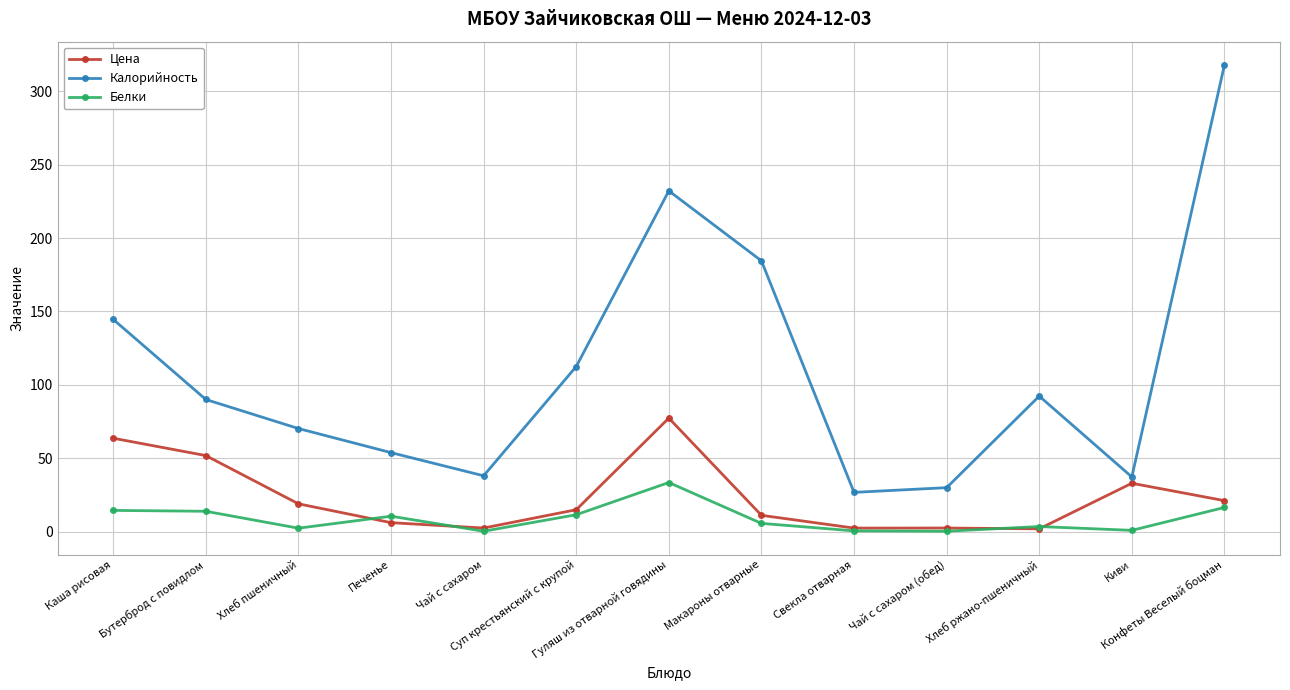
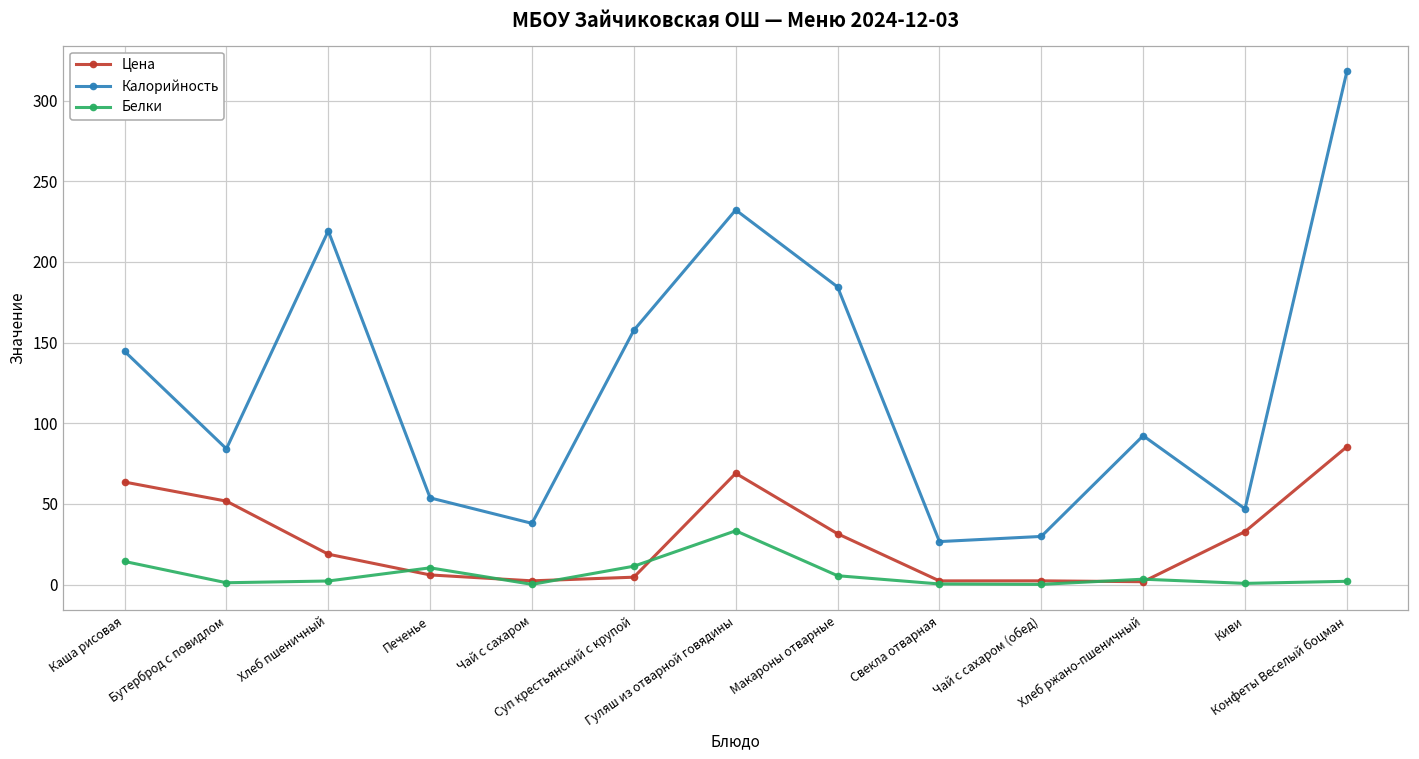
Калорийность, Бутерброд с повидлом: 90 -> 84
Белки, Бутерброд с повидлом: 14 -> 1
Калорийность, Хлеб пшеничный: 70 -> 219
Цена, Суп крестьянский с крупой: 15 -> 5
Калорийность, Суп крестьянский с крупой: 112 -> 158
Цена, Гуляш из отварной говядины: 77 -> 69
Цена, Макароны отварные: 11 -> 32
Калорийность, Киви: 37 -> 47
Цена, Конфеты Веселый боцман: 21 -> 85
Белки, Конфеты Веселый боцман: 16 -> 2
